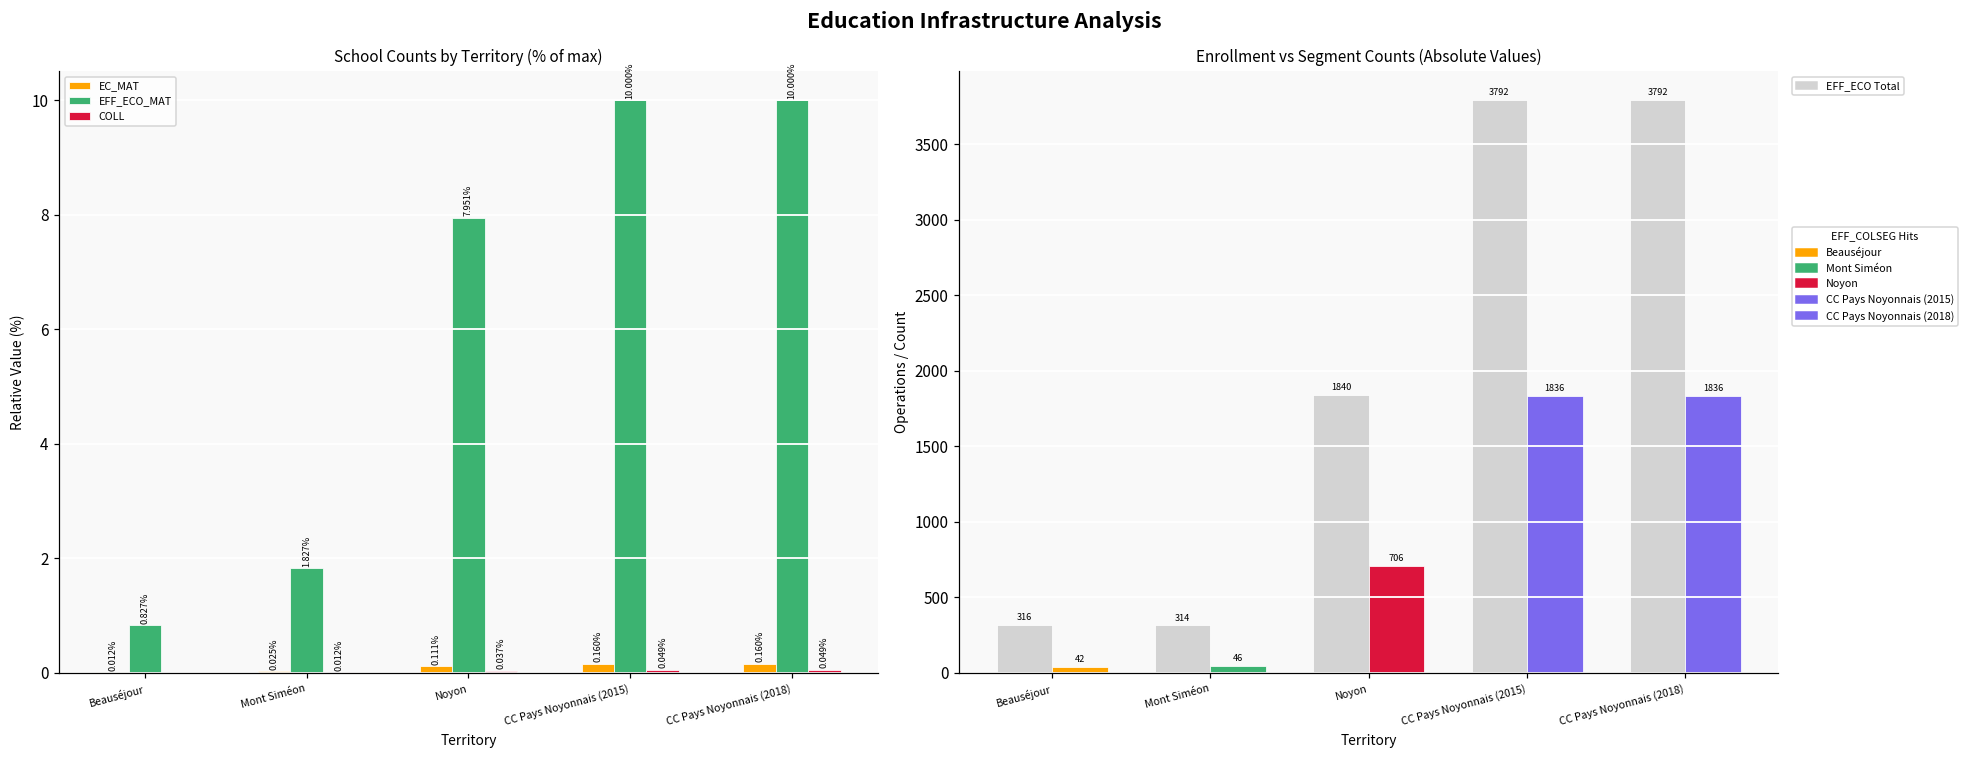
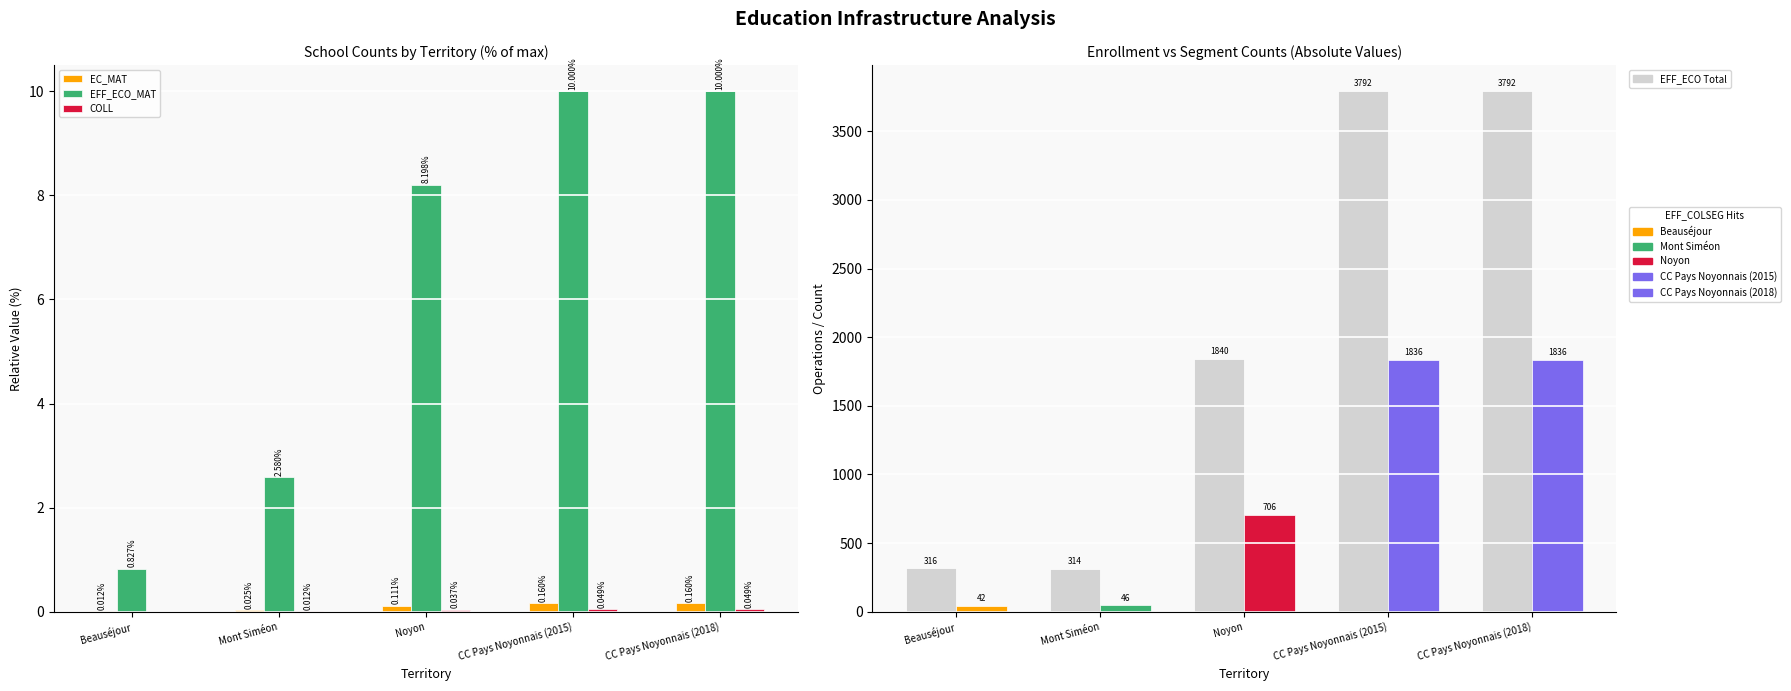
School Counts by Territory (% of max), EFF_ECO_MAT, Mont Siméon: 1.827% -> 2.580%
School Counts by Territory (% of max), EFF_ECO_MAT, Noyon: 7.951% -> 8.198%
